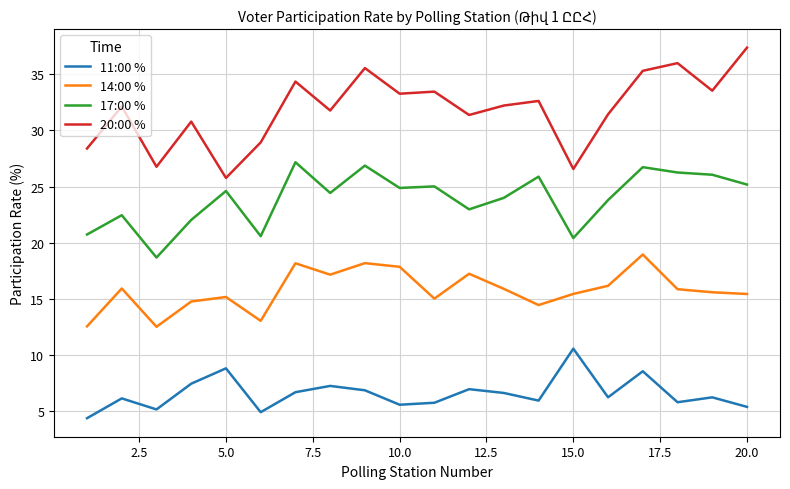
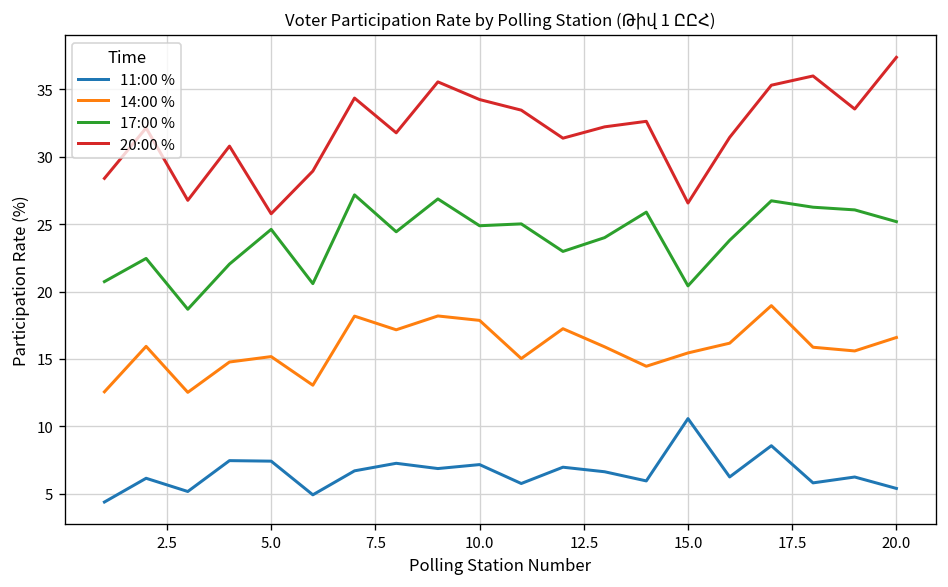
11:00 %, 5.0: 8.8 -> 7.4
11:00 %, 10.0: 5.6 -> 7.2
20:00 %, 10.0: 33.3 -> 34.2
14:00 %, 20.0: 15.4 -> 16.6
